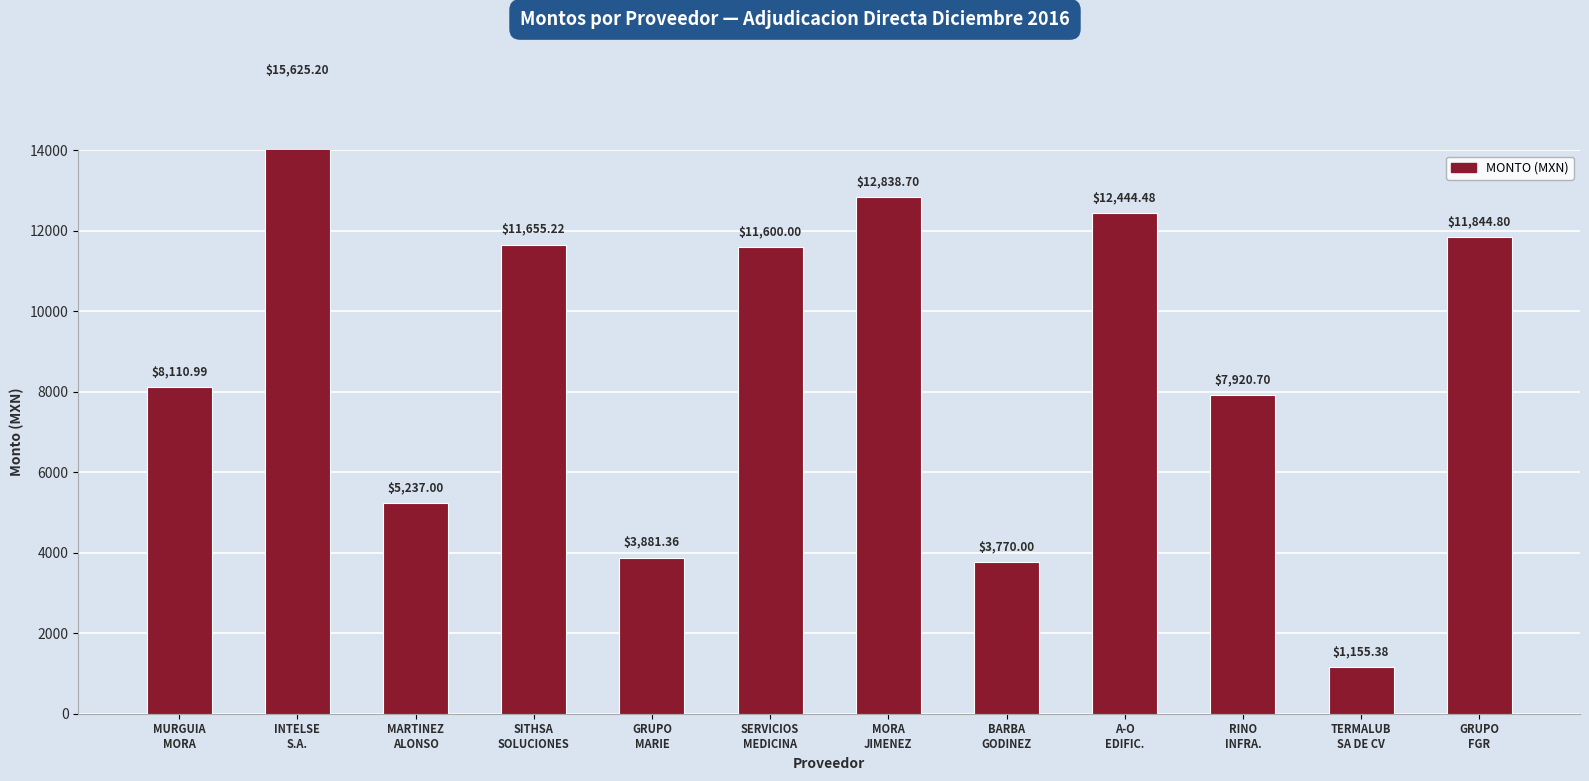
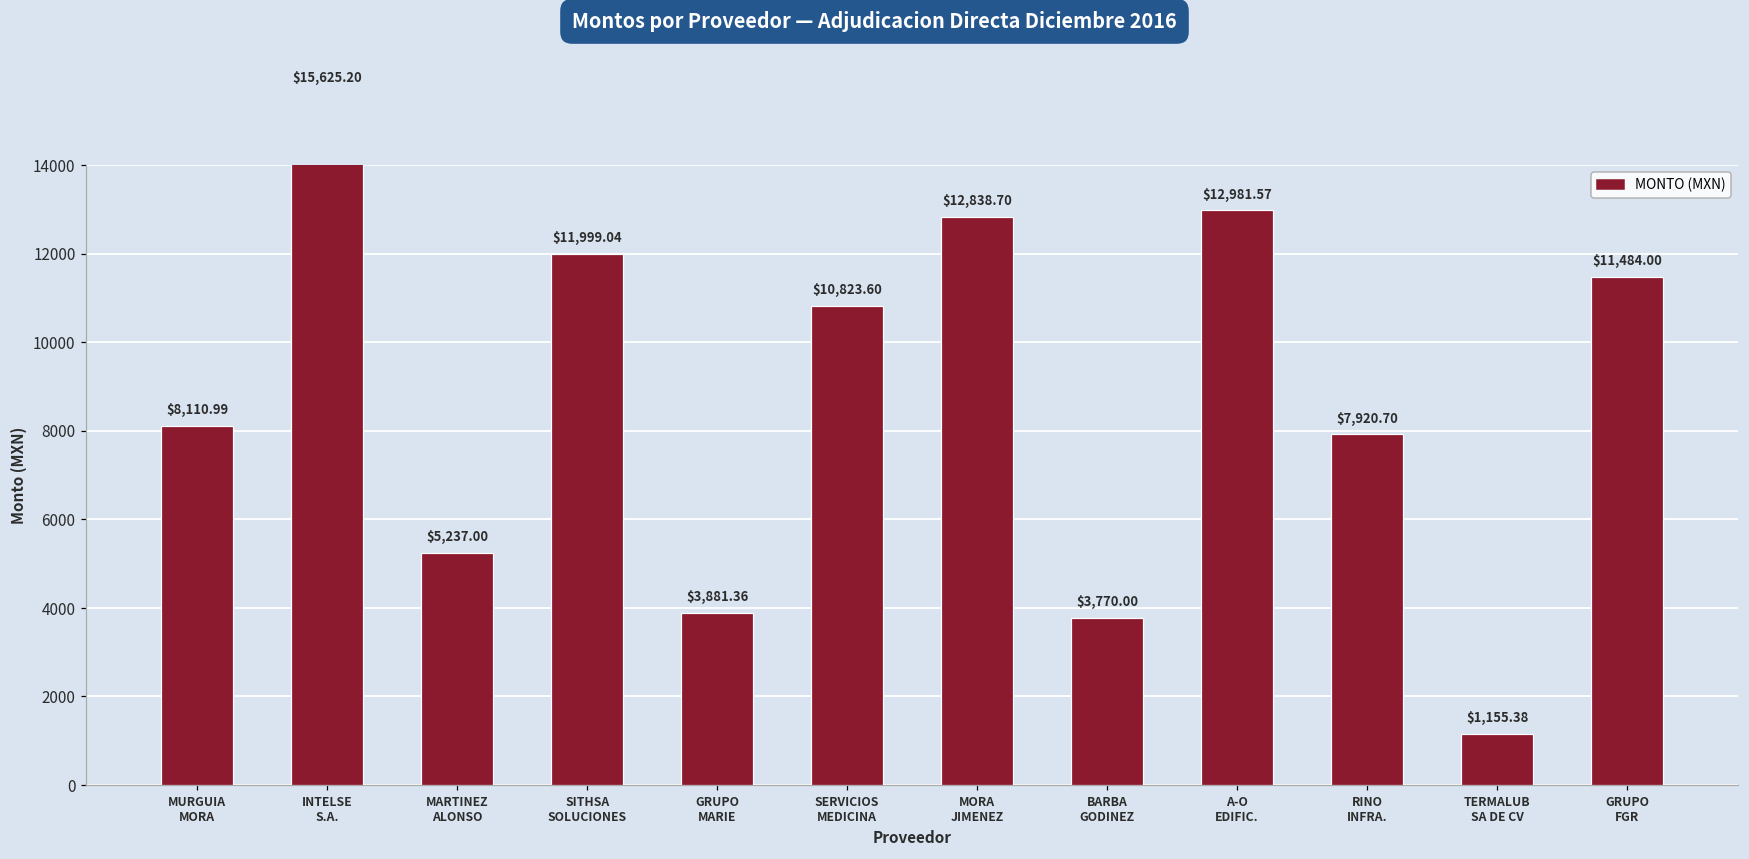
SITHSA SOLUCIONES: $11,655.22 -> $11,999.04
SERVICIOS MEDICINA: $11,600.00 -> $10,823.60
A-O EDIFIC.: $12,444.48 -> $12,981.57
GRUPO FGR: $11,844.80 -> $11,484.00
